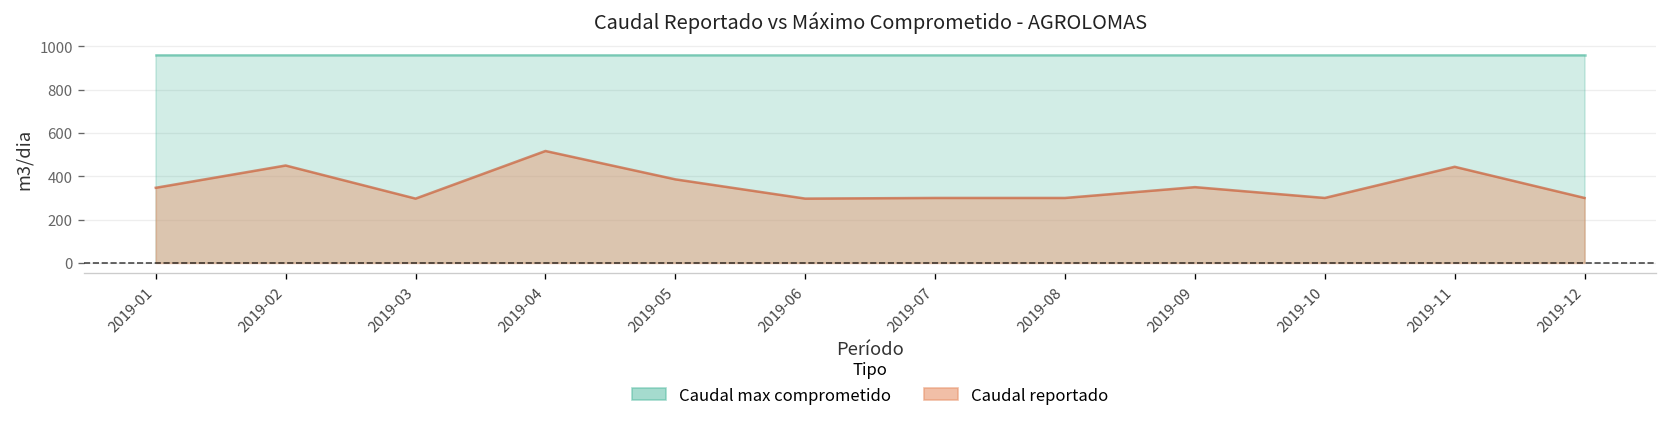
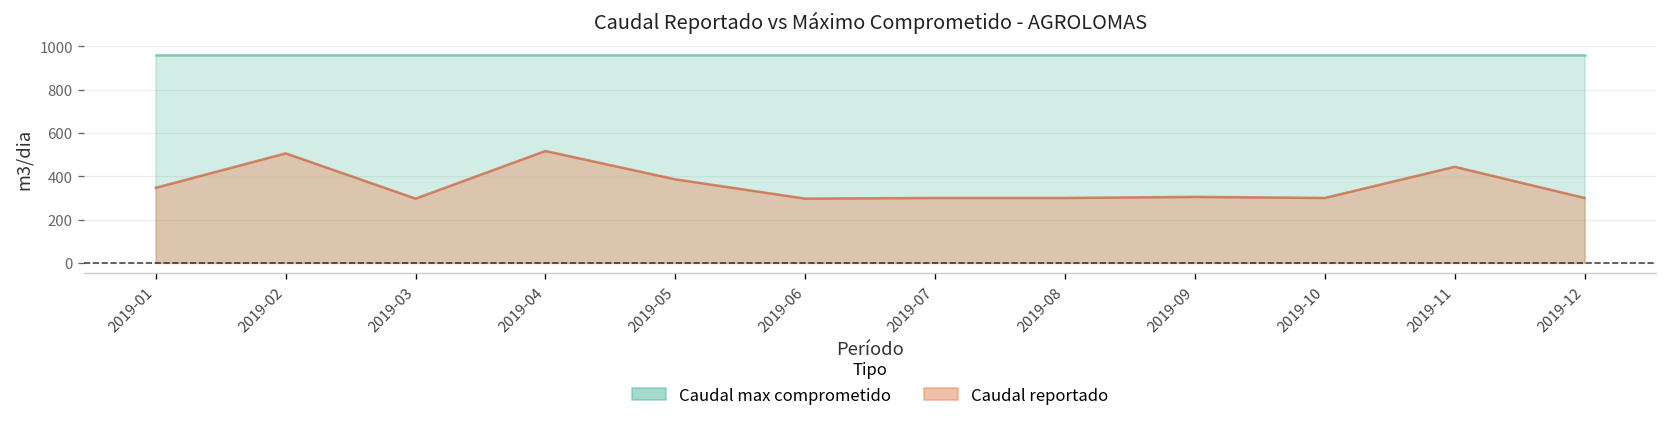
Caudal reportado, 2019-02: 450 -> 510
Caudal reportado, 2019-09: 350 -> 310
